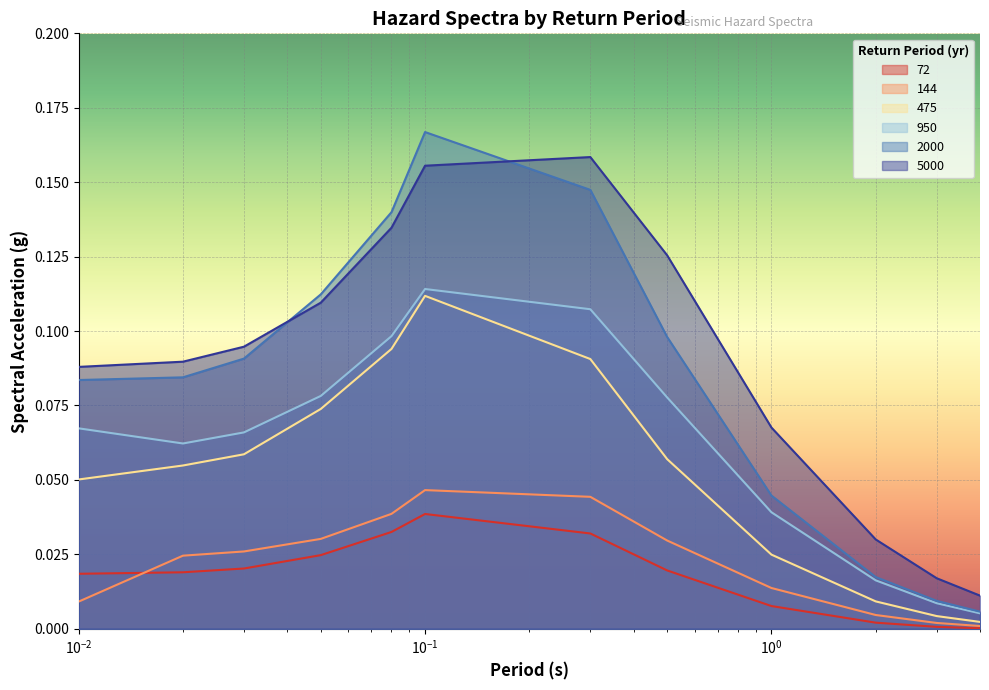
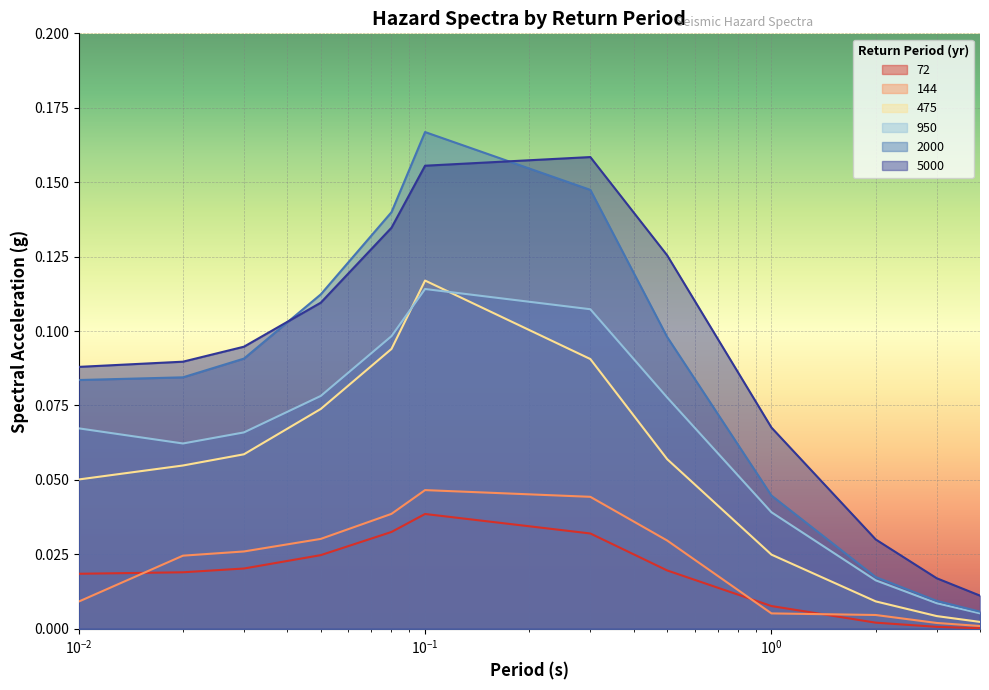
475, 10^-1: 0.112 -> 0.117
144, 10^0: 0.014 -> 0.005
